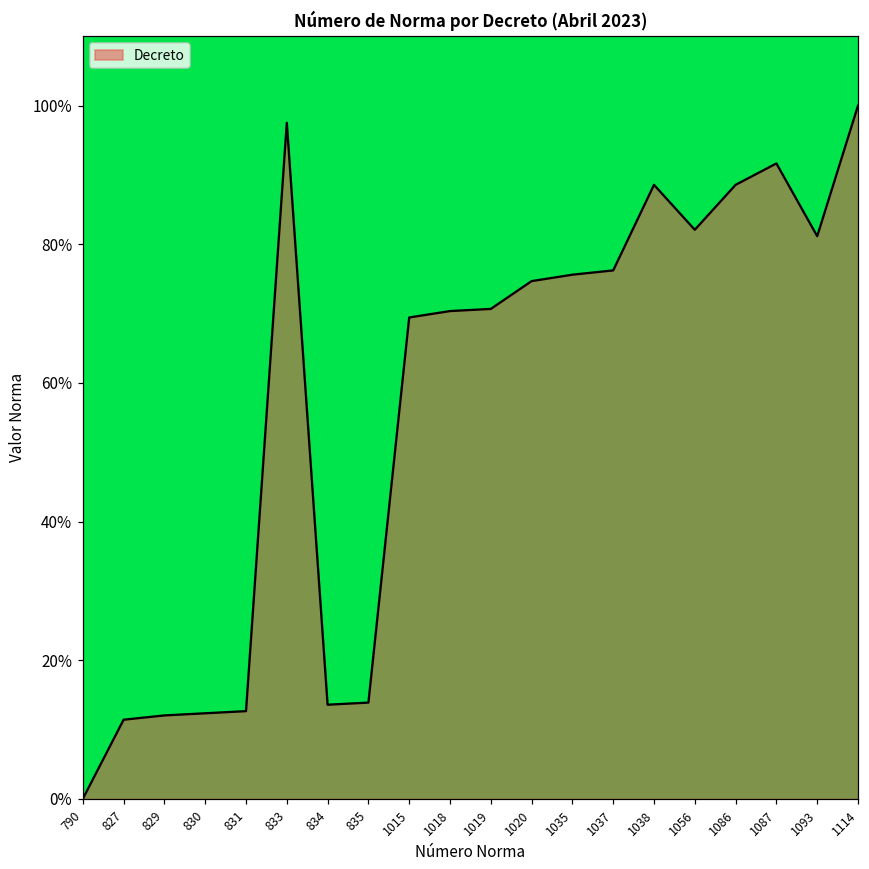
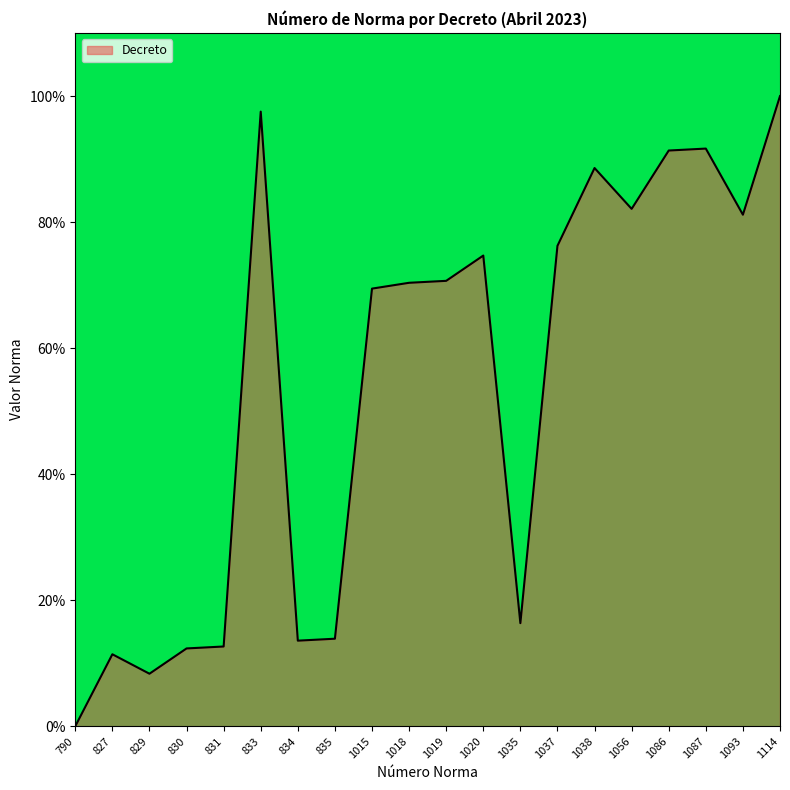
829: 12% -> 8%
1035: 76% -> 16%
1086: 89% -> 91%
